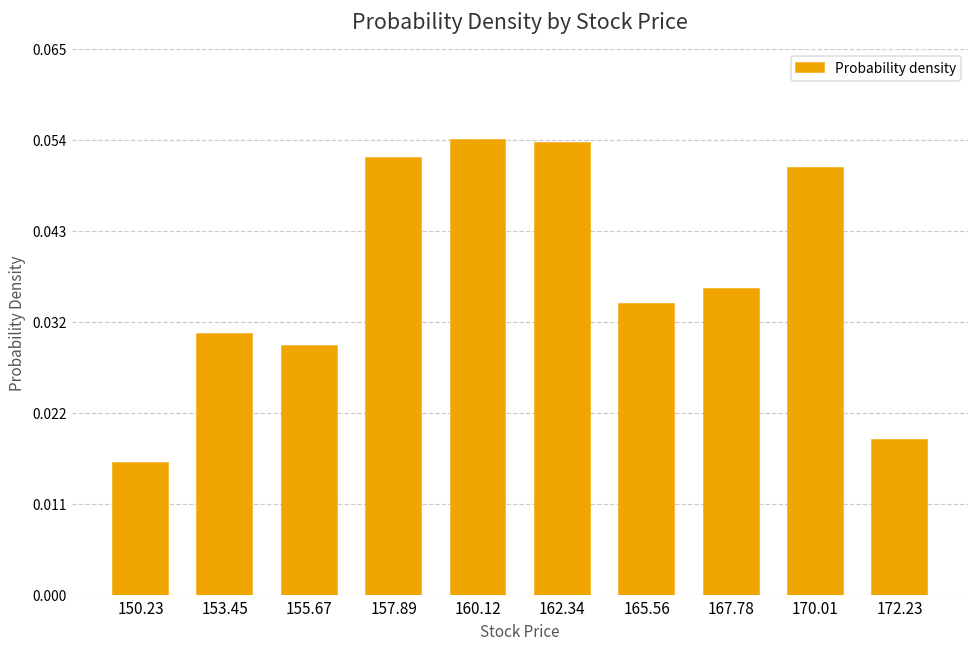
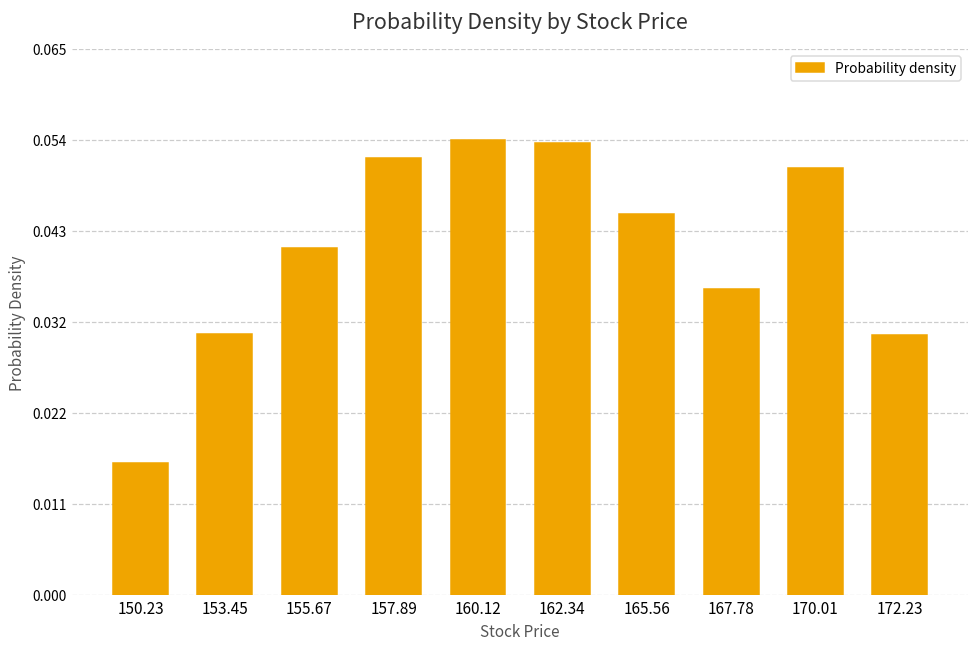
155.67: 0.029 -> 0.041
165.56: 0.034 -> 0.045
172.23: 0.018 -> 0.031
